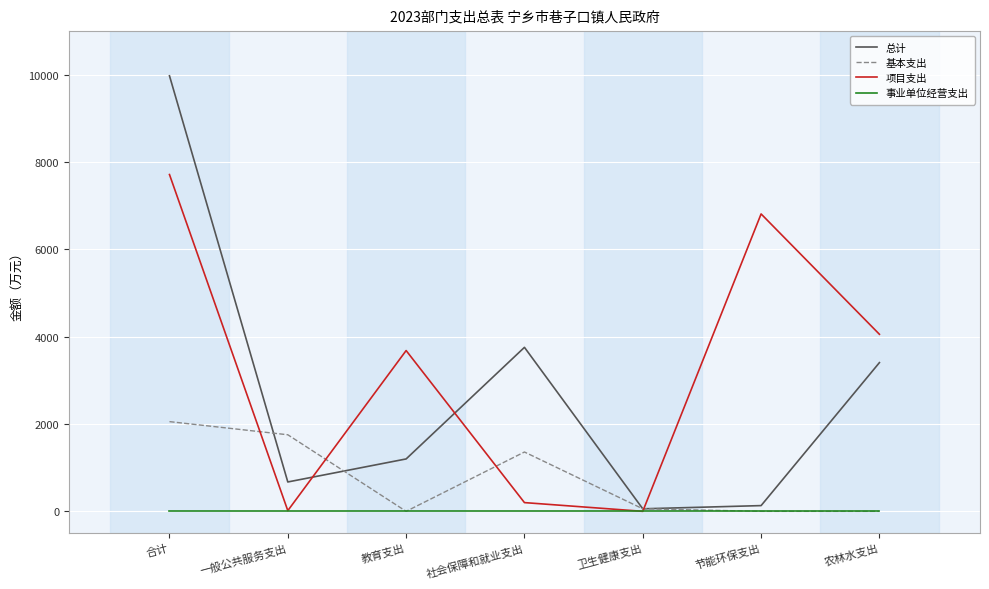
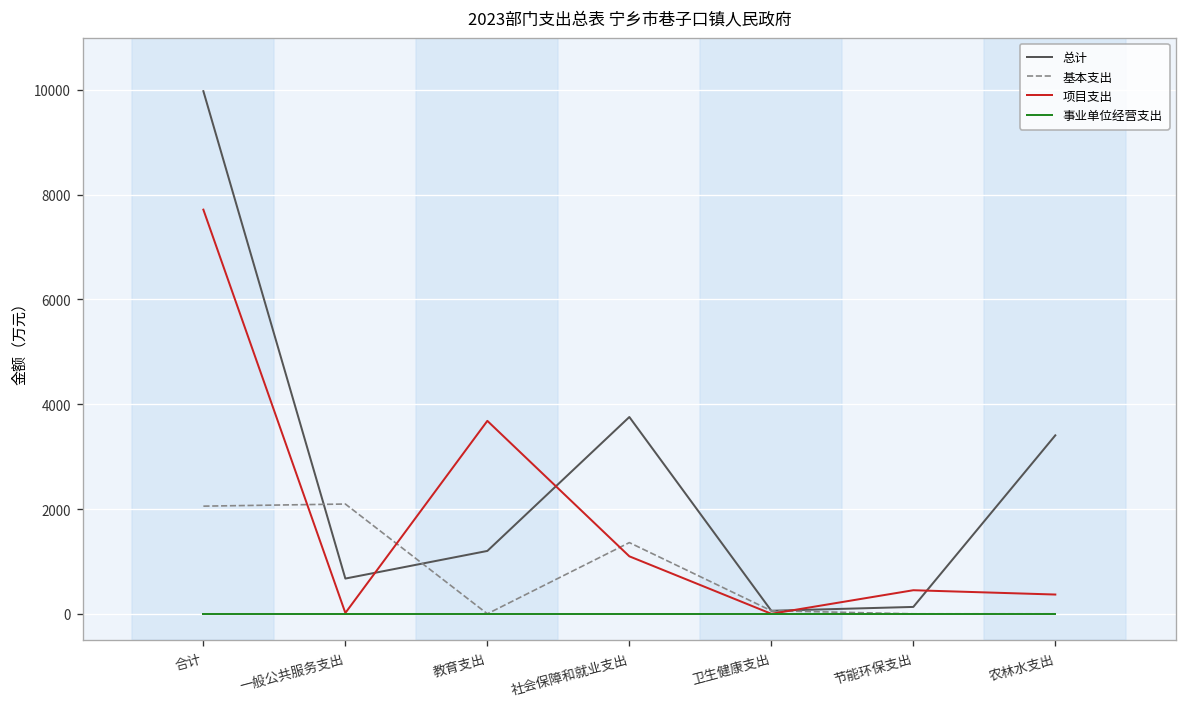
基本支出, 一般公共服务支出: 1800 -> 2100
项目支出, 社会保障和就业支出: 200 -> 1100
项目支出, 节能环保支出: 6800 -> 500
项目支出, 农林水支出: 4100 -> 400
